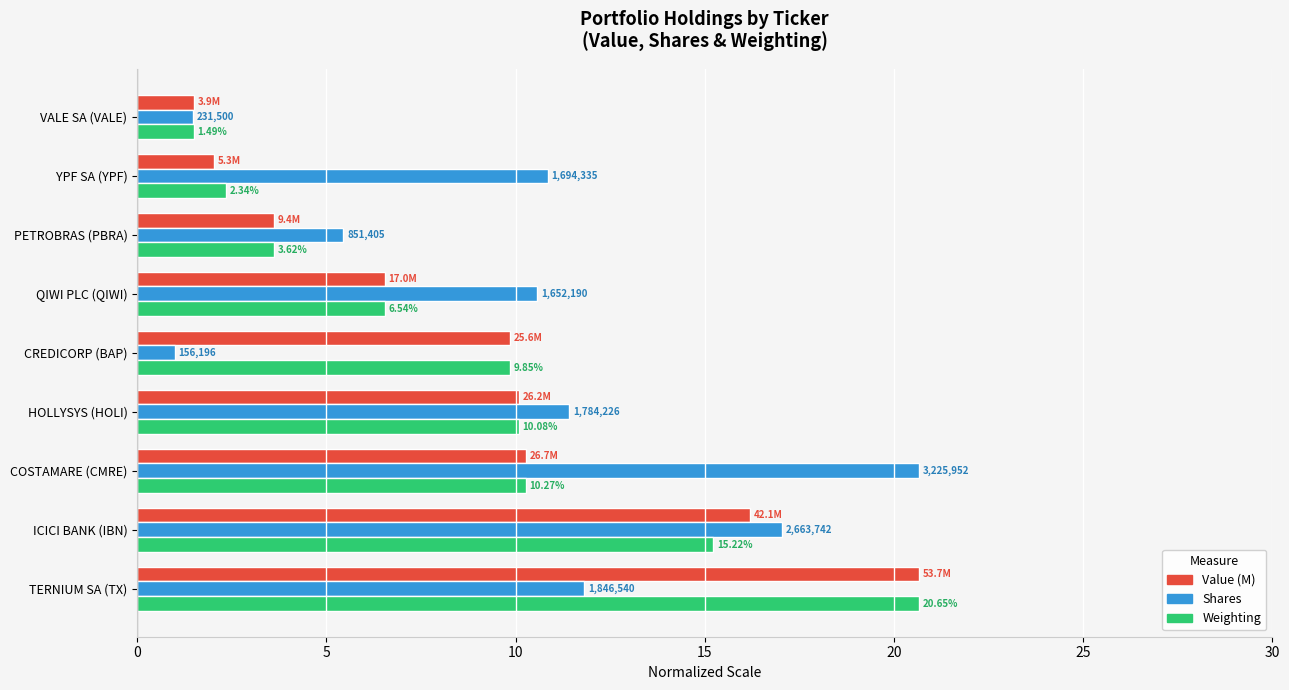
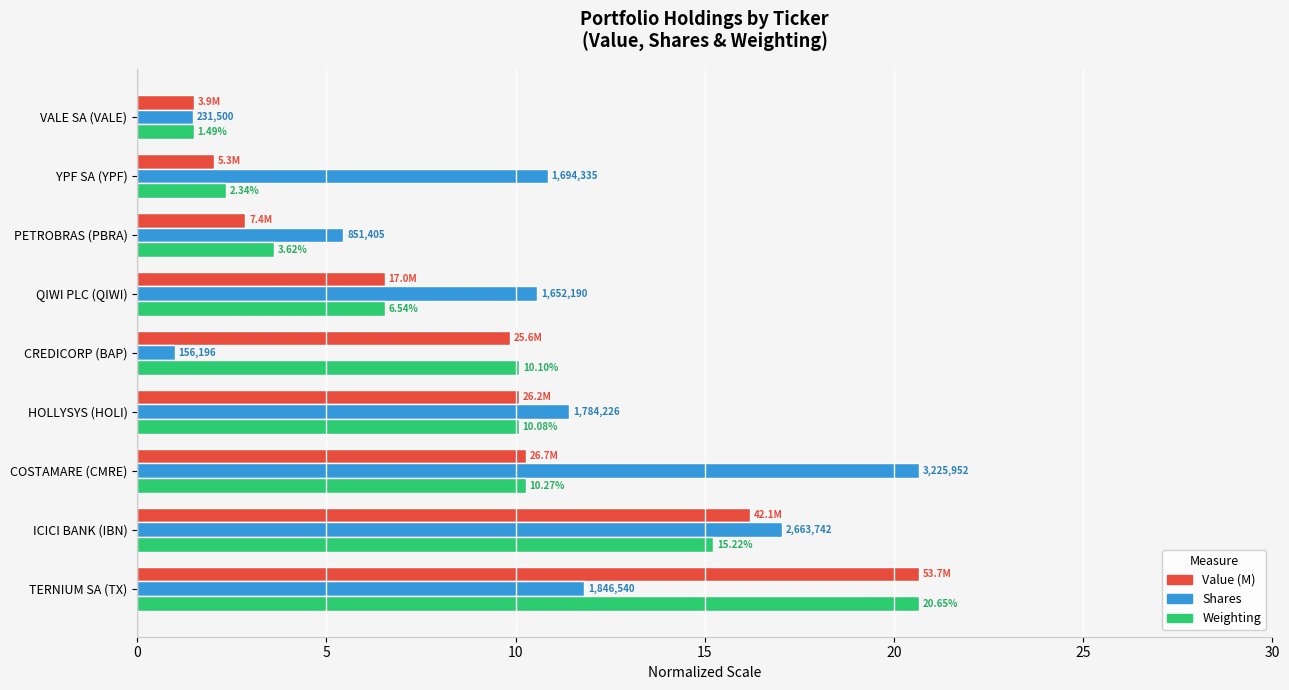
Value (M), PETROBRAS (PBRA): 9.4M -> 7.4M
Weighting, CREDICORP (BAP): 9.85% -> 10.10%
